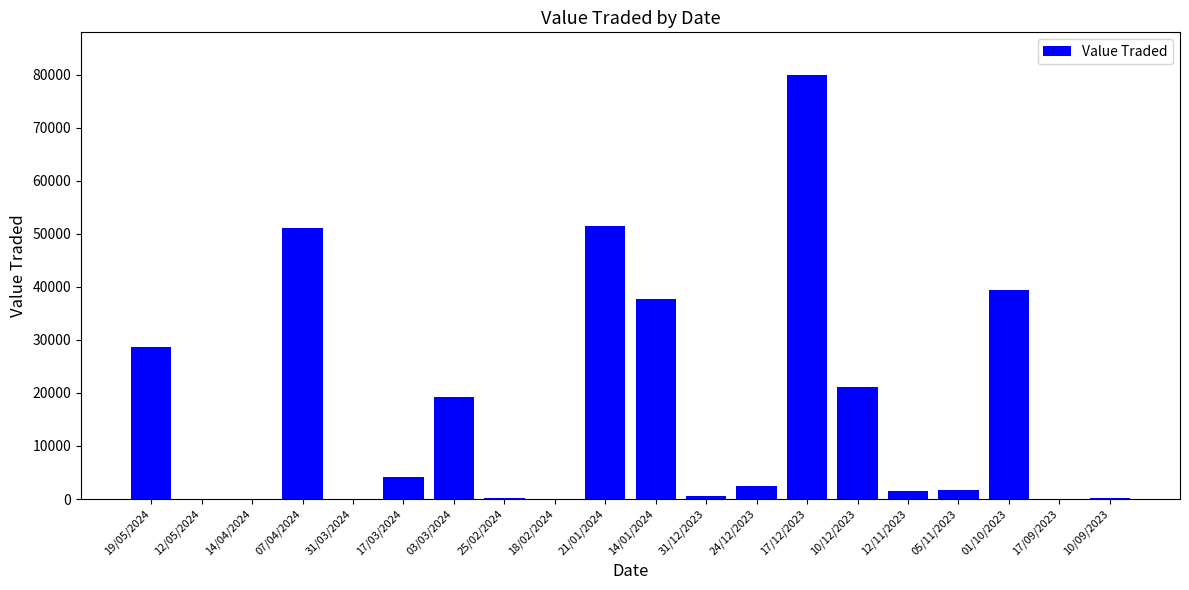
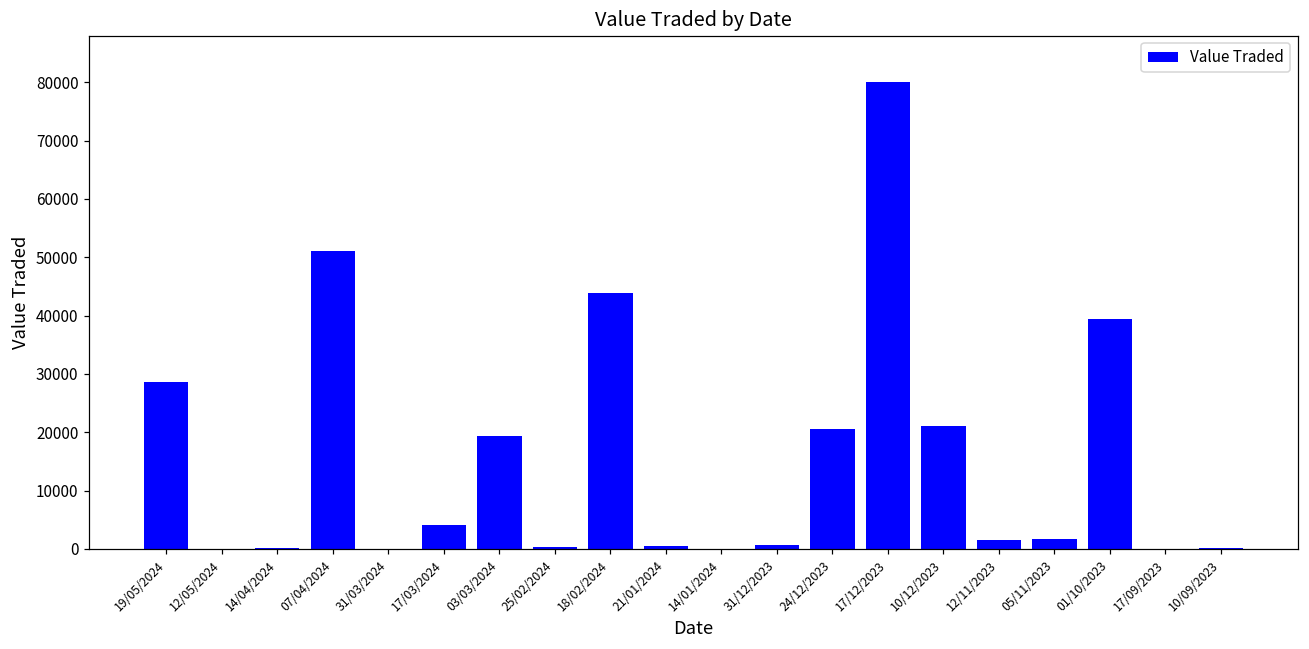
18/02/2024: 0 -> 44000
21/01/2024: 51000 -> 1000
14/01/2024: 38000 -> 0
24/12/2023: 3000 -> 20000
